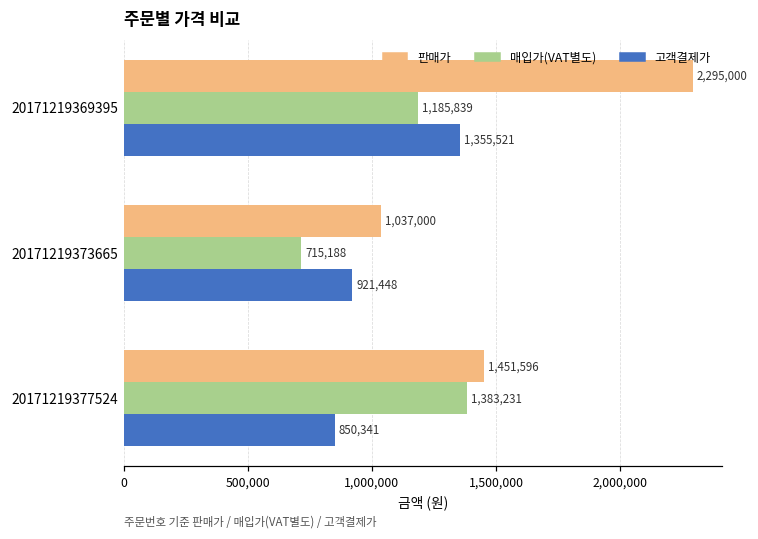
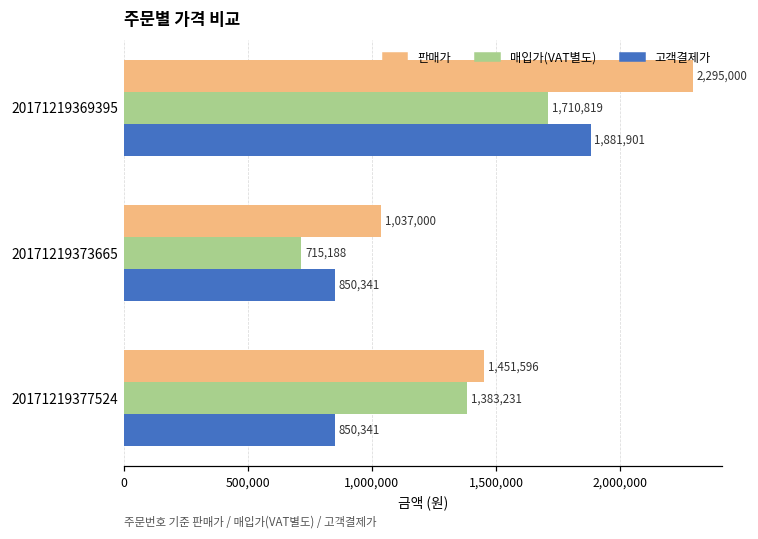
매입가(VAT별도), 20171219369395: 1,185,839 -> 1,710,819
고객결제가, 20171219369395: 1,355,521 -> 1,881,901
고객결제가, 20171219373665: 921,448 -> 850,341
